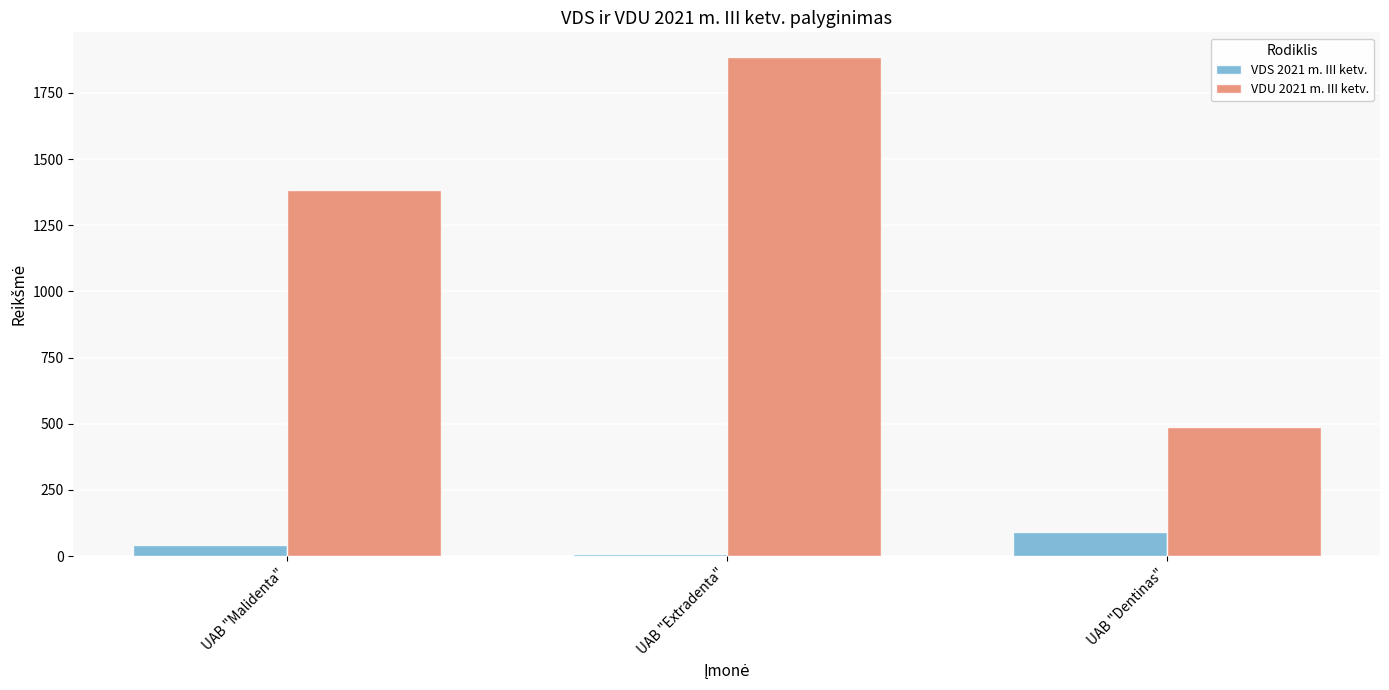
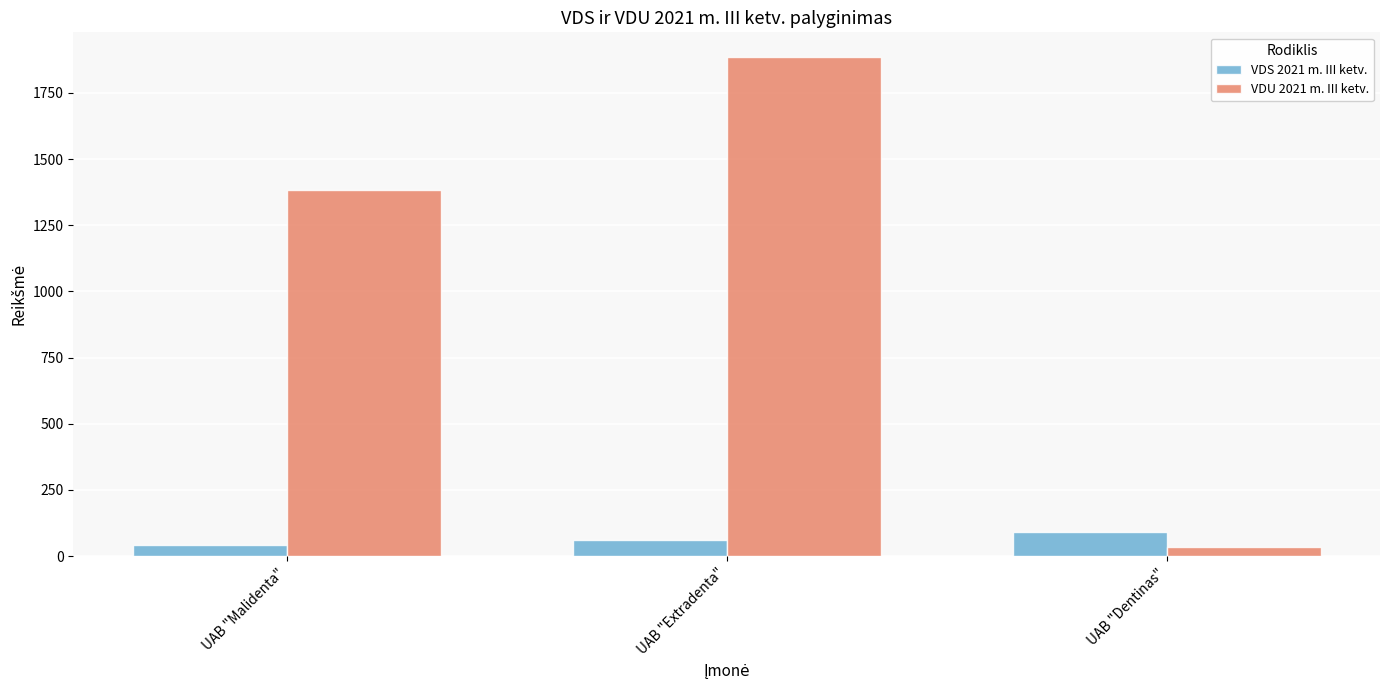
VDS 2021 m. III ketv., UAB "Extradenta": 10 -> 60
VDU 2021 m. III ketv., UAB "Dentinas": 490 -> 30
